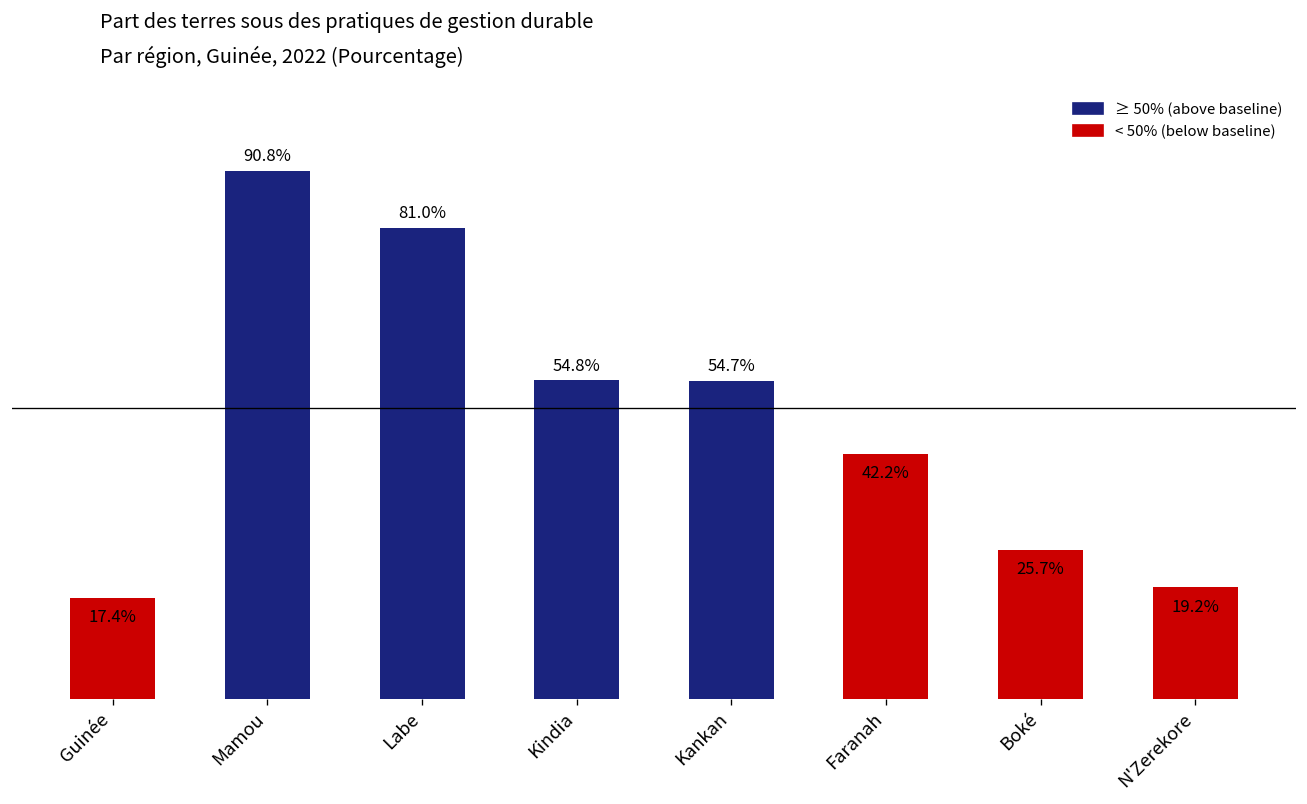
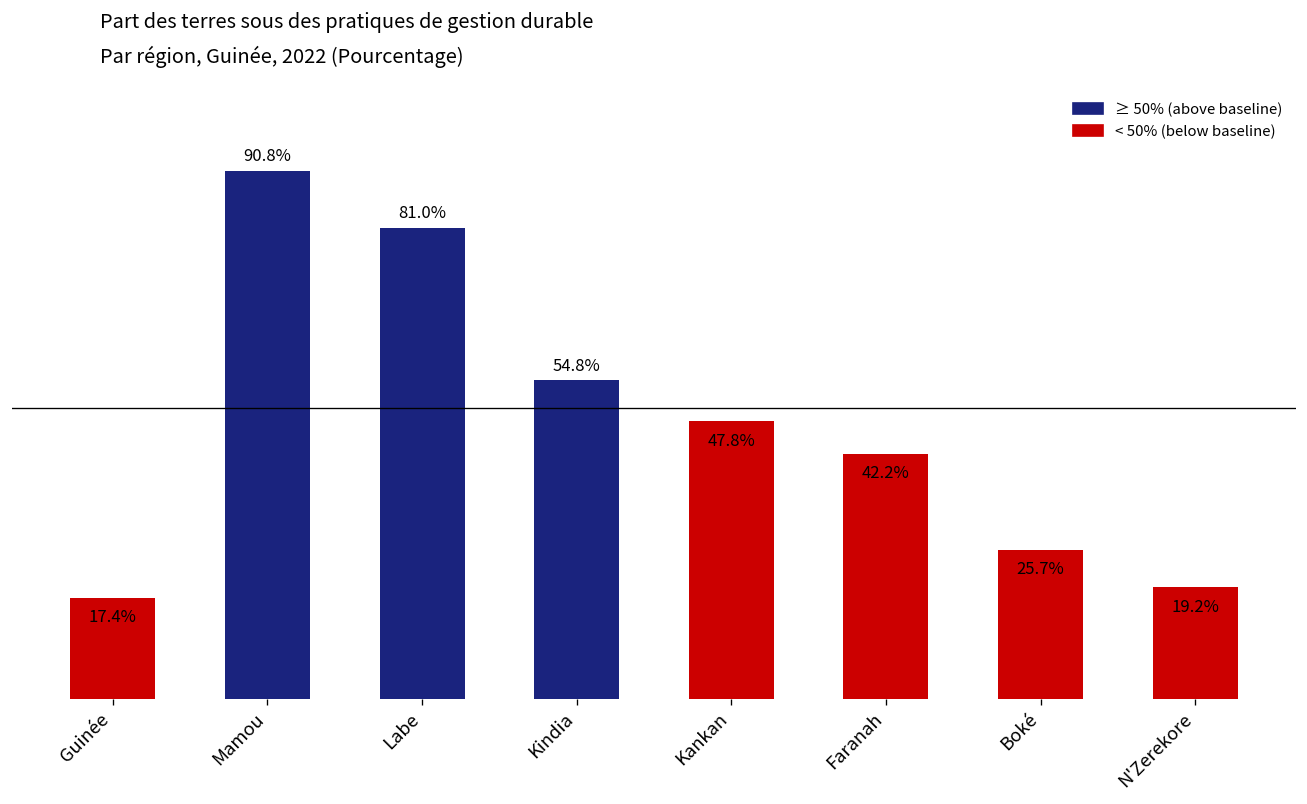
Kankan: 54.7% -> 47.8%
